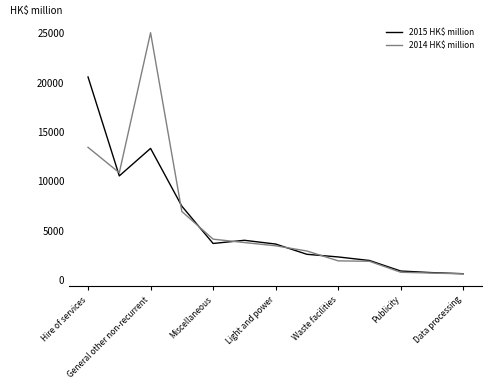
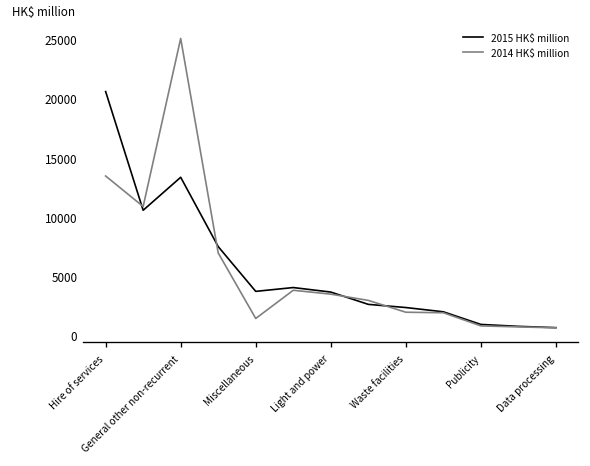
2014 HK$ million, Miscellaneous: 4000 -> 1000
